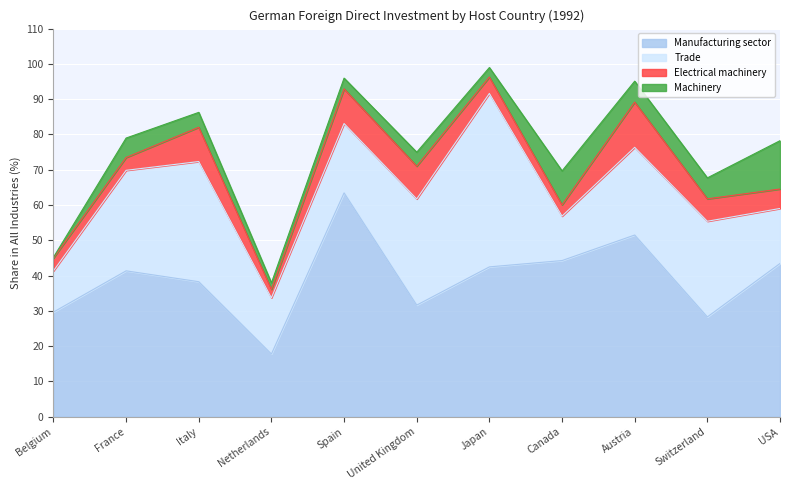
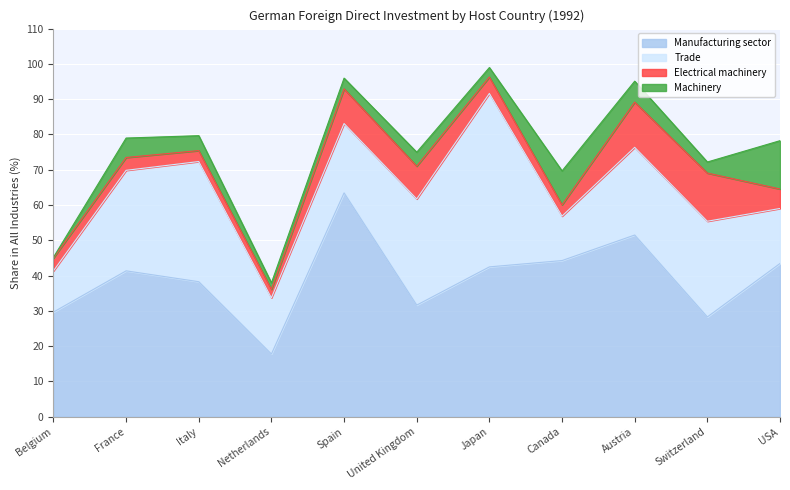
Electrical machinery, Italy: 10 -> 3
Electrical machinery, Switzerland: 6 -> 14
Machinery, Switzerland: 6 -> 3
